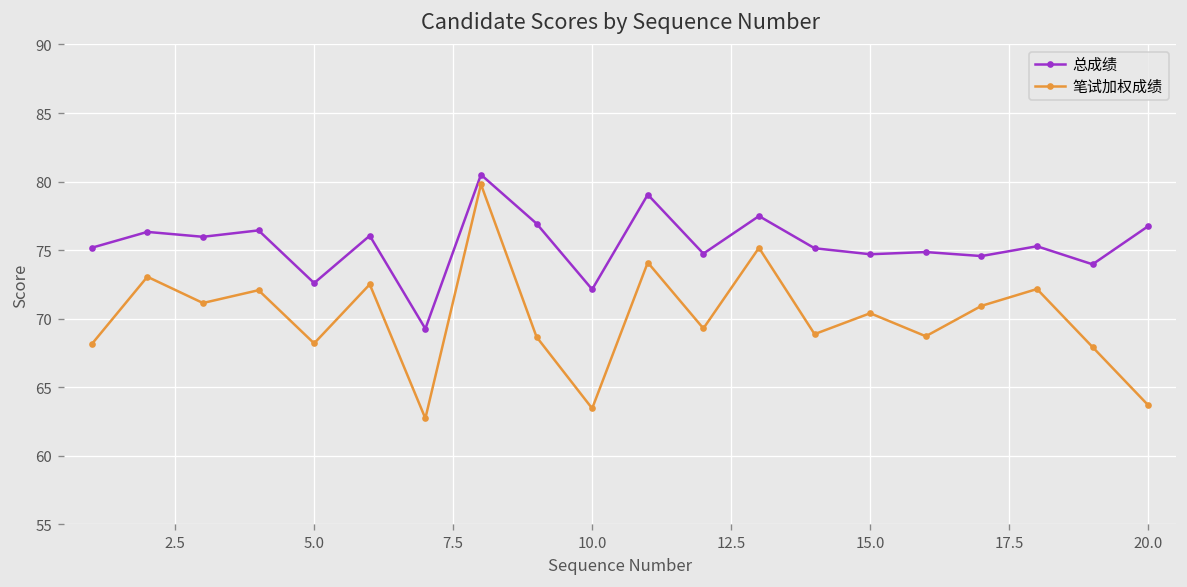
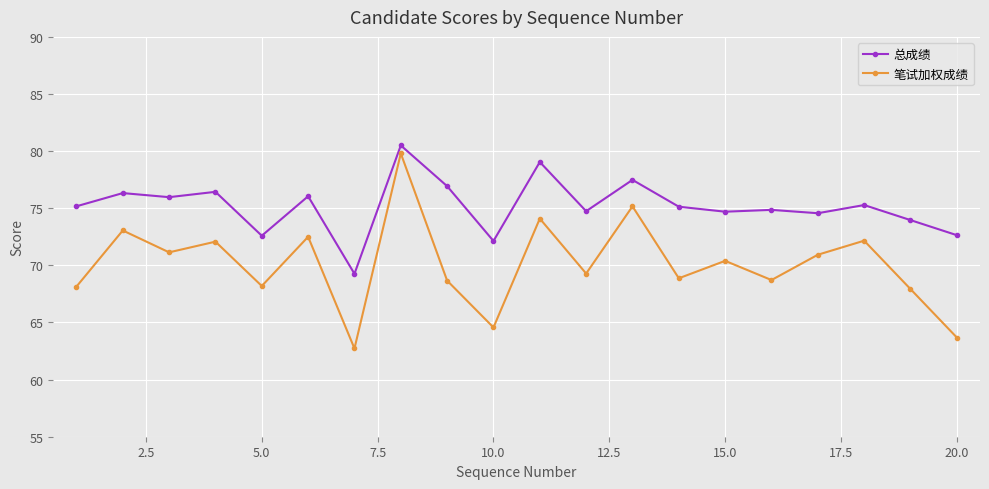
笔试加权成绩, 10.0: 63.4 -> 64.6
总成绩, 20.0: 76.7 -> 72.6
